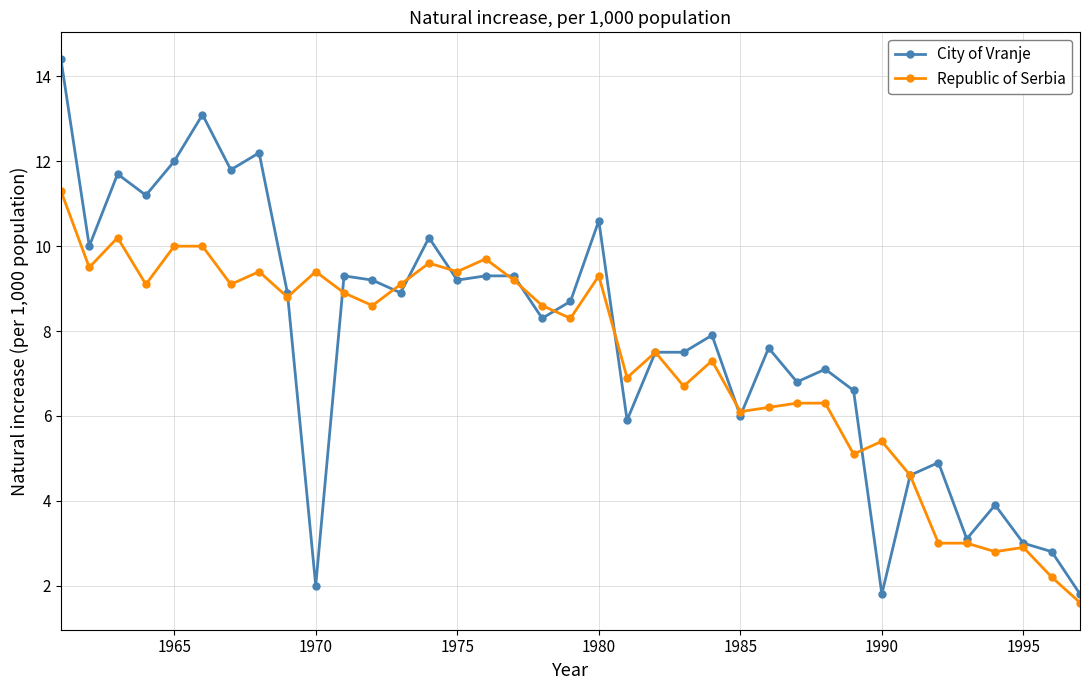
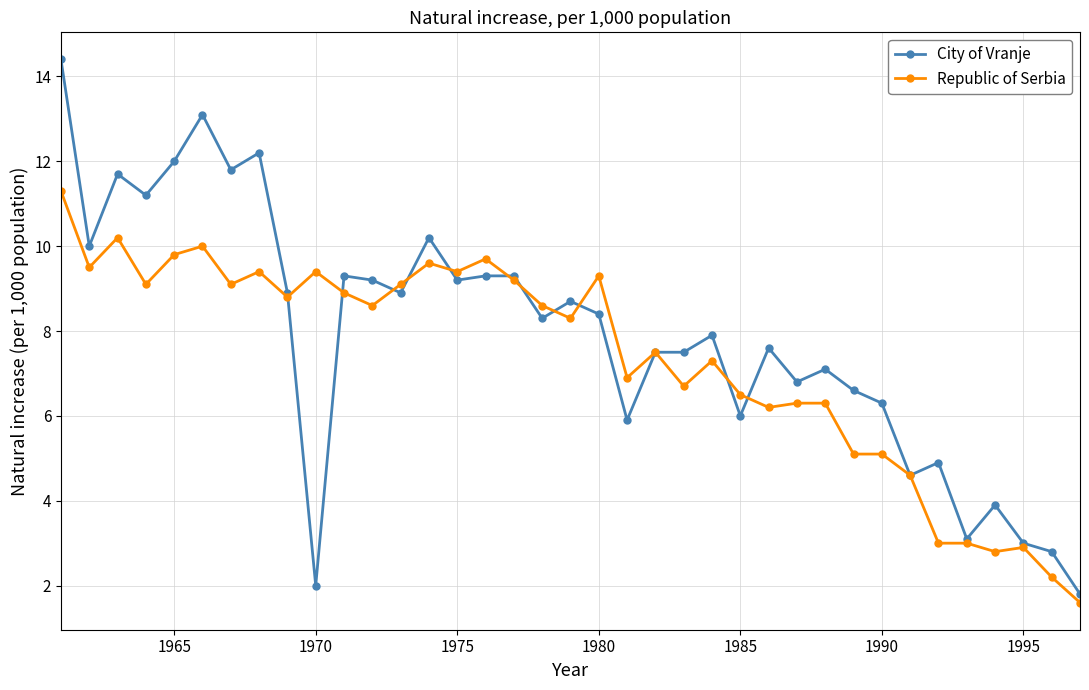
Republic of Serbia, 1965: 10.0 -> 9.8
City of Vranje, 1980: 10.6 -> 8.4
Republic of Serbia, 1985: 6.1 -> 6.5
City of Vranje, 1990: 1.8 -> 6.3
Republic of Serbia, 1990: 5.4 -> 5.1
